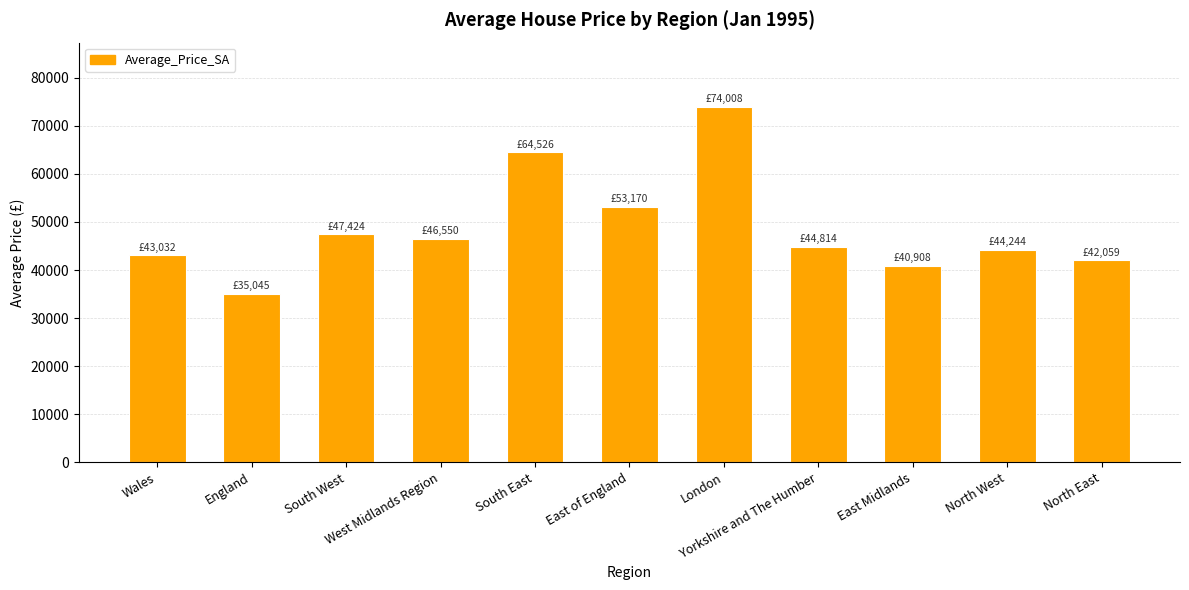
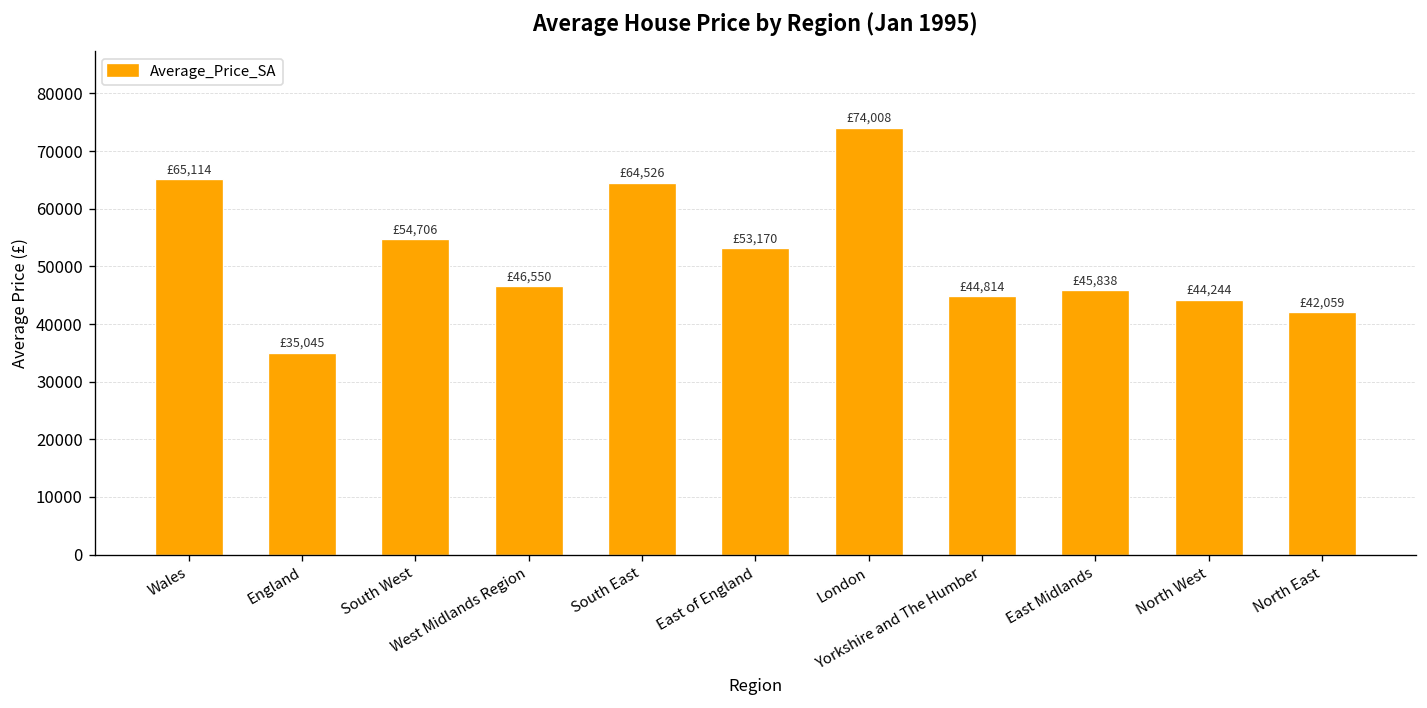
Wales: £43,032 -> £65,114
South West: £47,424 -> £54,706
East Midlands: £40,908 -> £45,838
